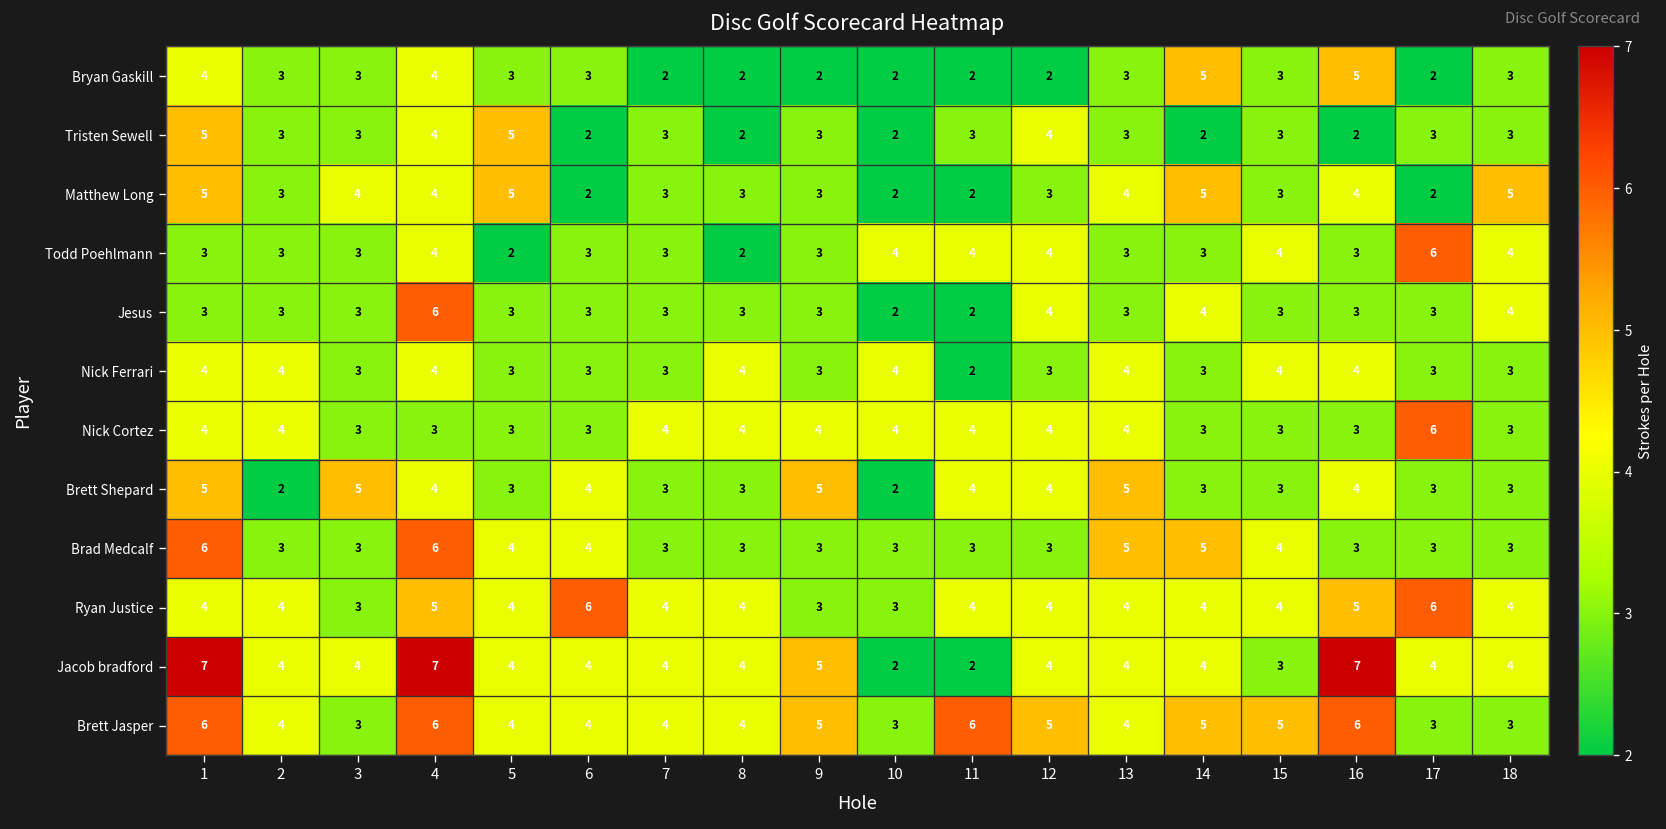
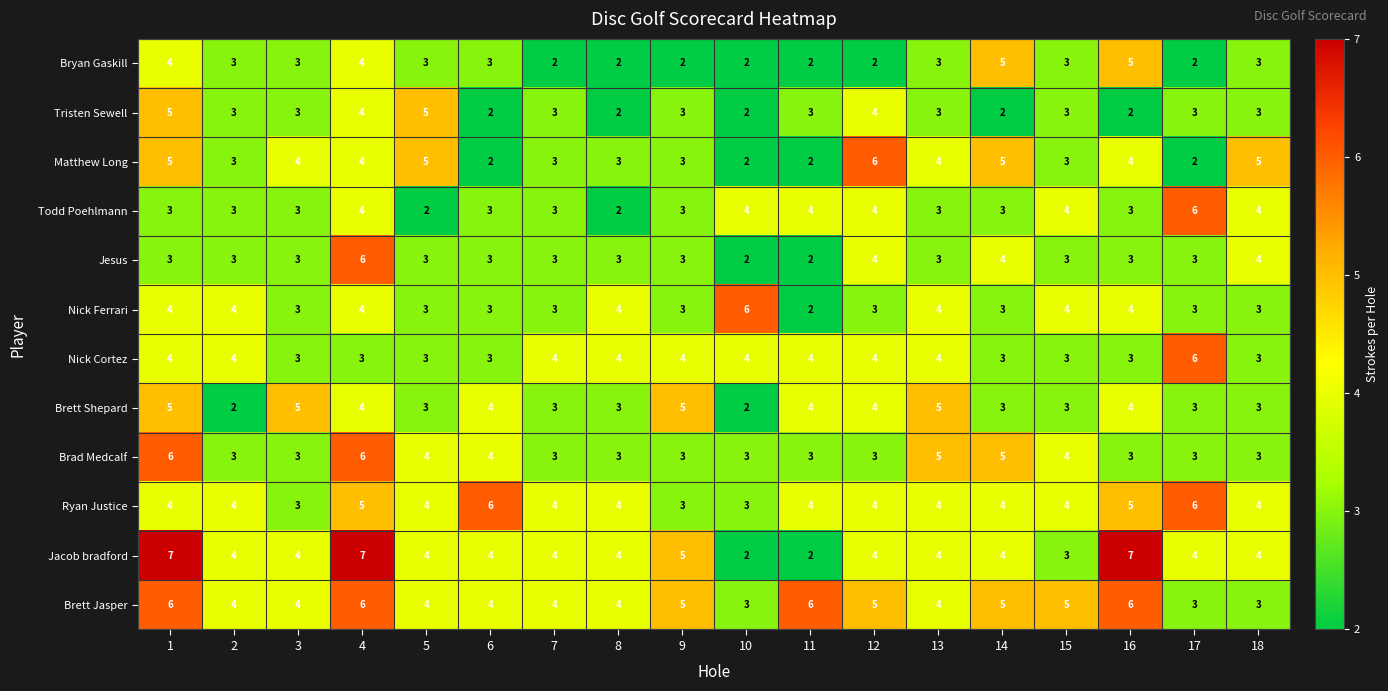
Matthew Long, 12: 3 -> 6
Nick Ferrari, 10: 4 -> 6
Brett Jasper, 3: 3 -> 4
